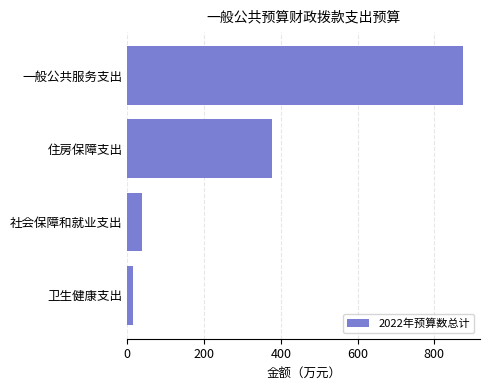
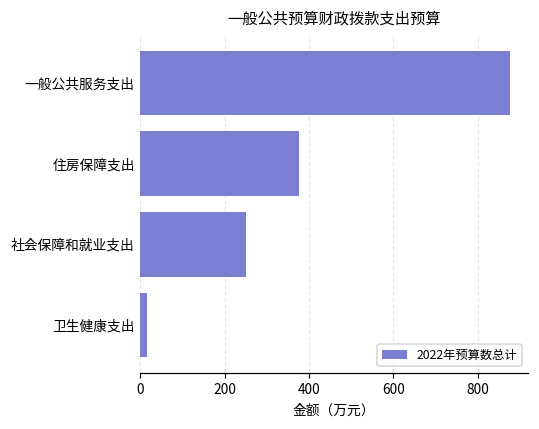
社会保障和就业支出: 40 -> 250
